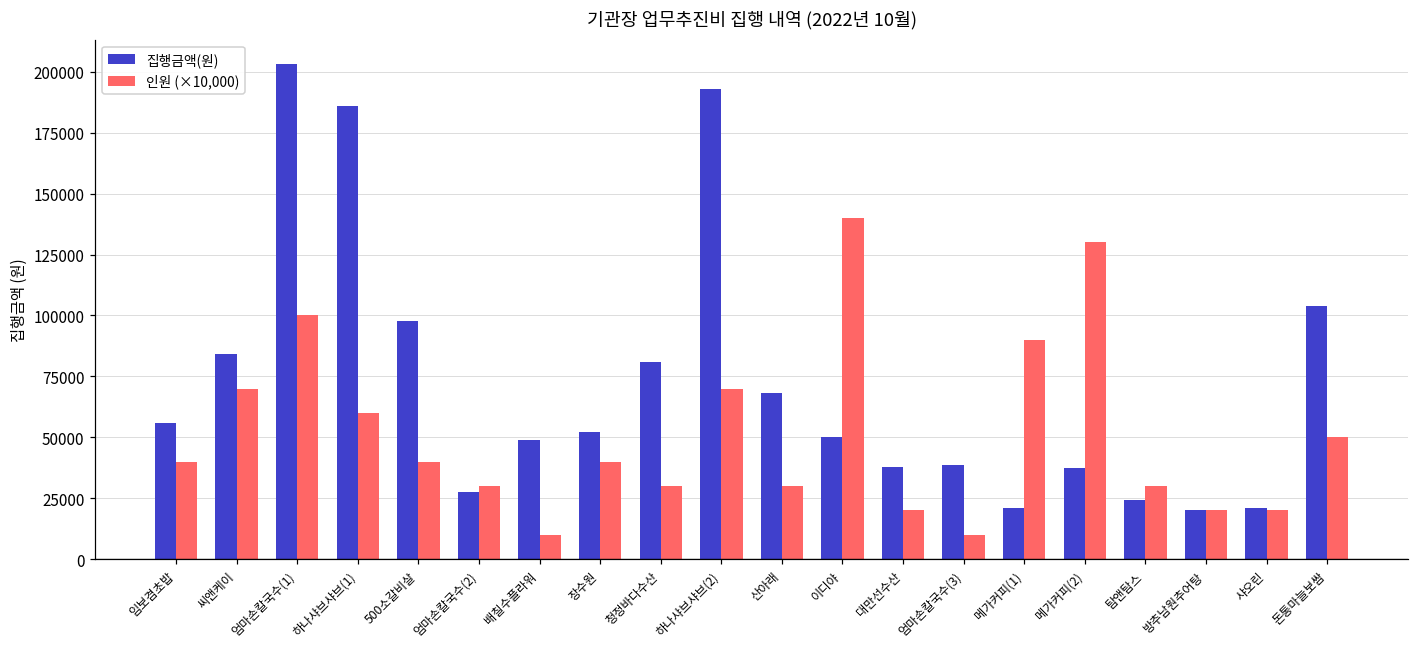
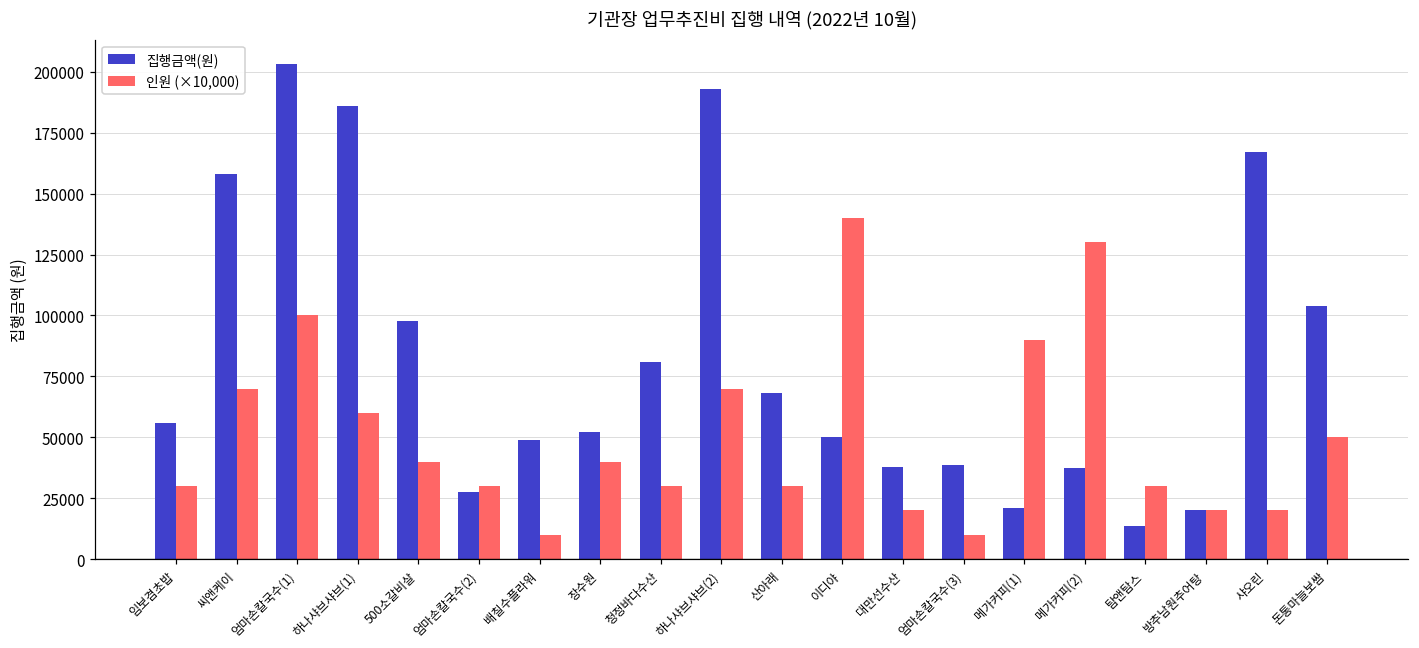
인원 (×10,000), 임보겸초밥: 40000 -> 30000
집행금액(원), 씨앤케이: 84000 -> 158000
집행금액(원), 탐앤탐스: 24000 -> 14000
집행금액(원), 샤오린: 21000 -> 167000
